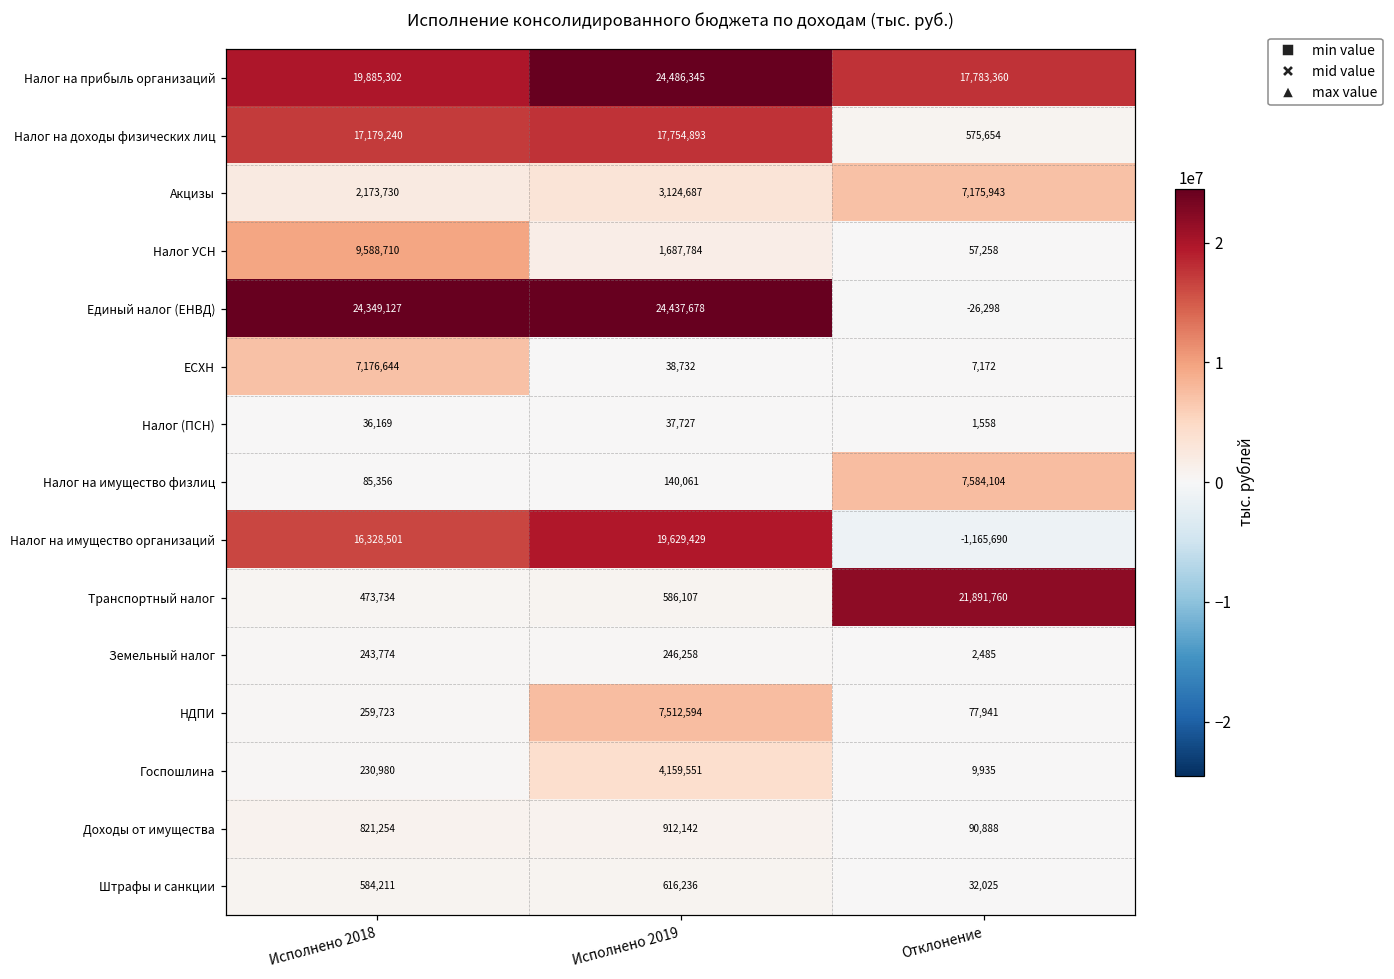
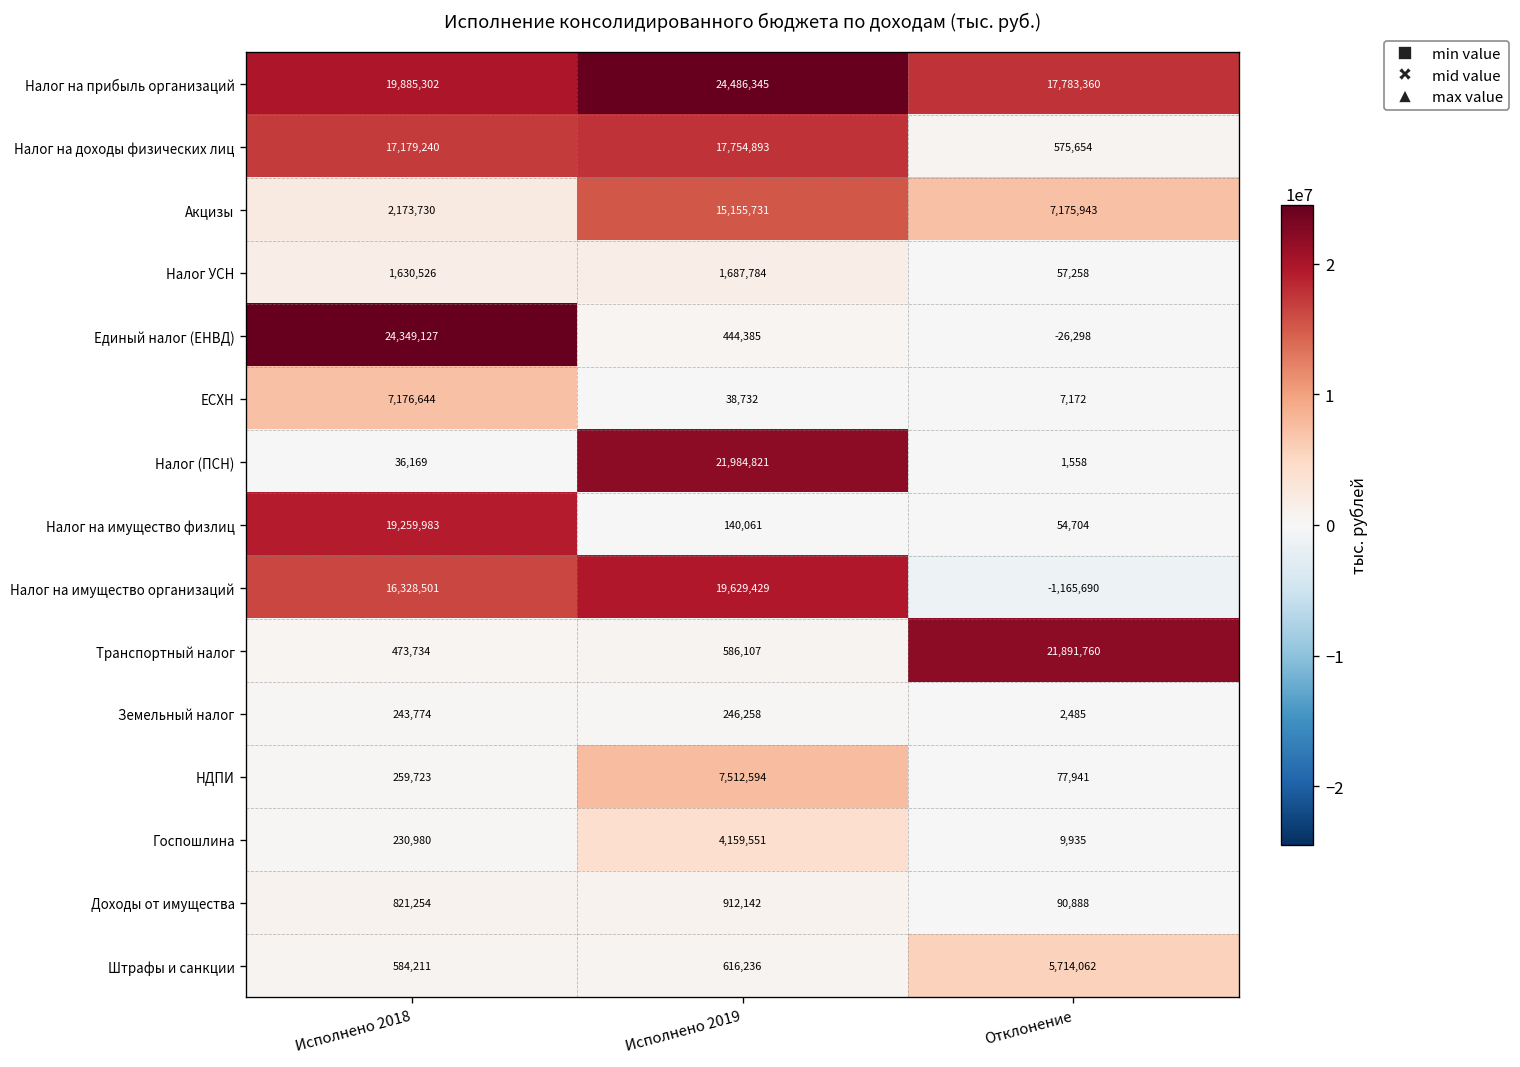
Акцизы, Исполнено 2019: 3,124,687 -> 15,155,731
Налог УСН, Исполнено 2018: 9,588,710 -> 1,630,526
Единый налог (ЕНВД), Исполнено 2019: 24,437,678 -> 444,385
Налог (ПСН), Исполнено 2019: 37,727 -> 21,984,821
Налог на имущество физлиц, Исполнено 2018: 85,356 -> 19,259,983
Налог на имущество физлиц, Отклонение: 7,584,104 -> 54,704
Штрафы и санкции, Отклонение: 32,025 -> 5,714,062
